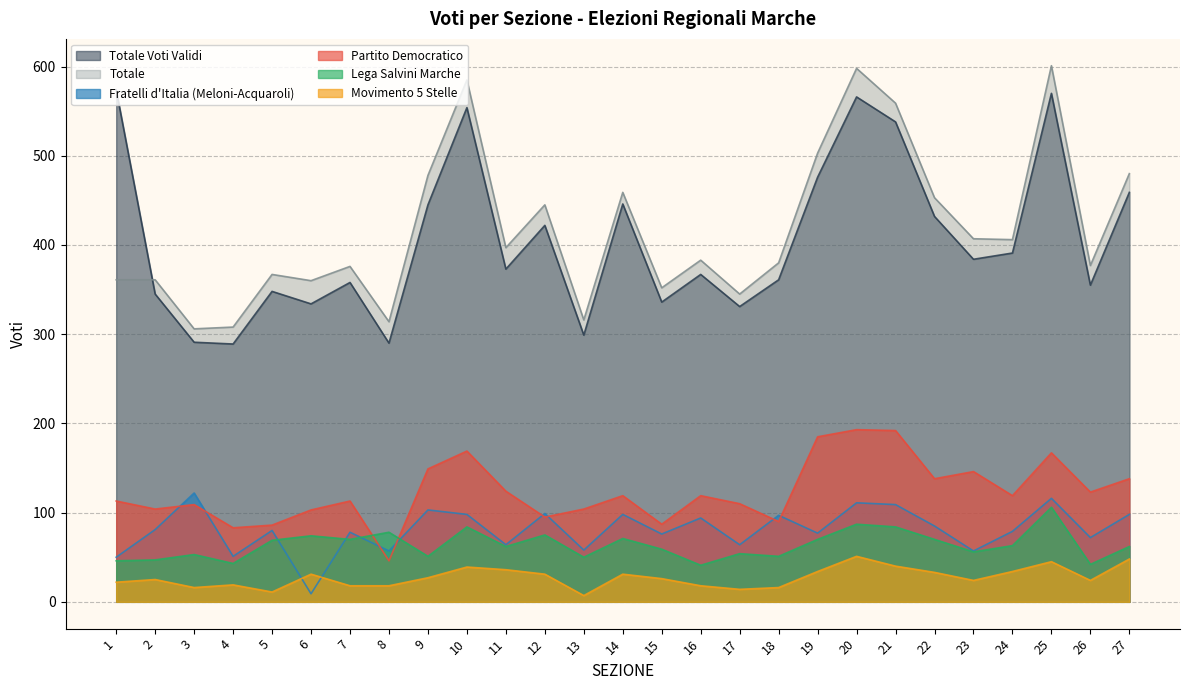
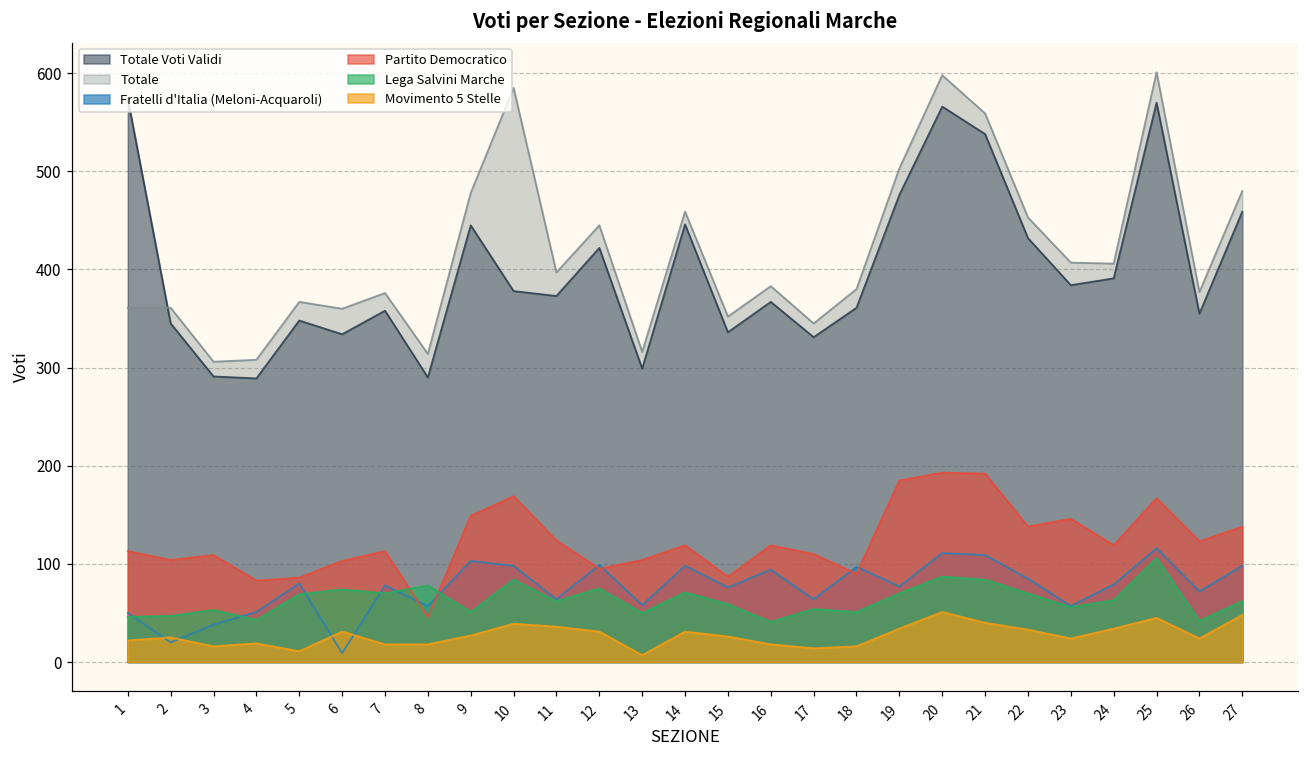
Fratelli d'Italia (Meloni-Acquaroli), 2: 80 -> 20
Fratelli d'Italia (Meloni-Acquaroli), 3: 120 -> 40
Totale Voti Validi, 10: 550 -> 380
